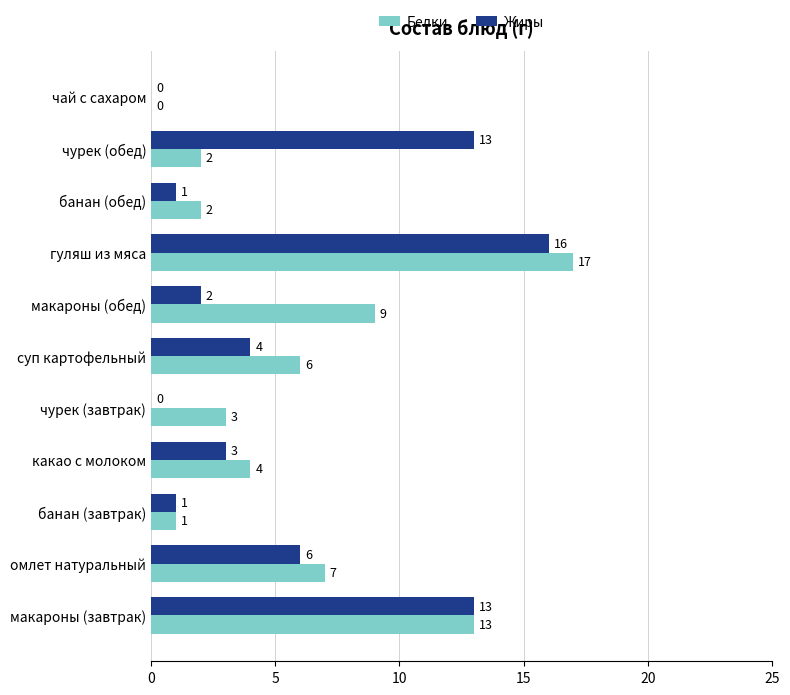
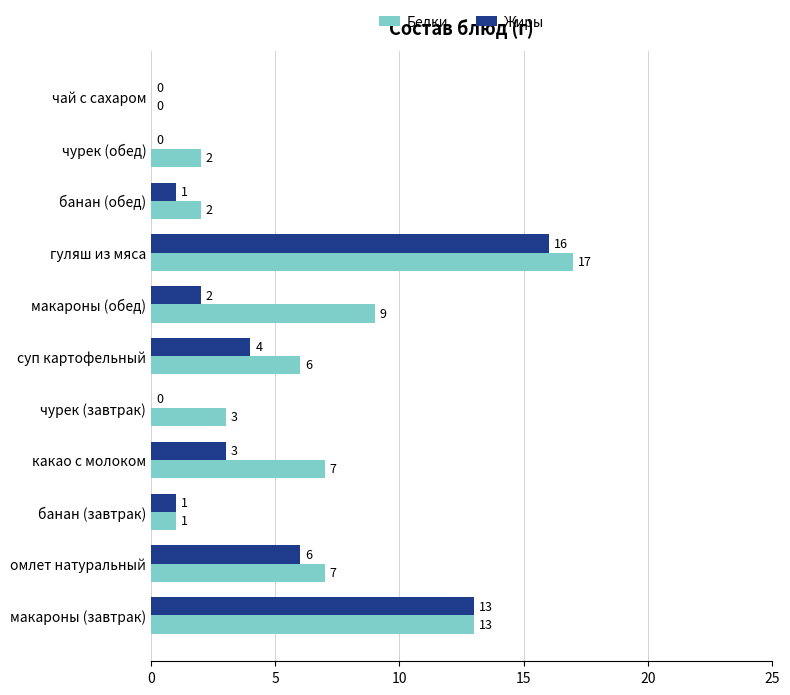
Жиры, чурек (обед): 13 -> 0
Белки, какао с молоком: 4 -> 7
